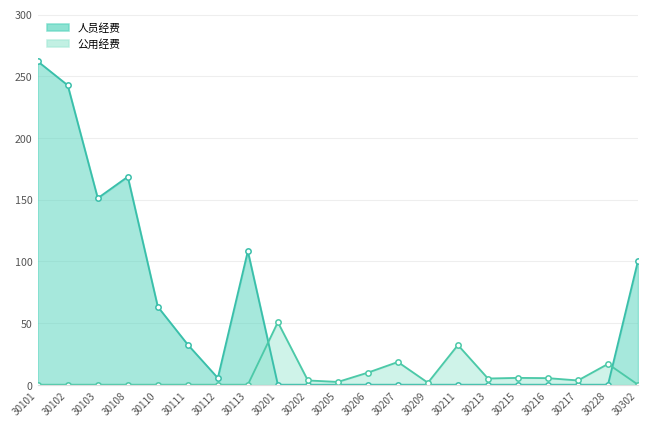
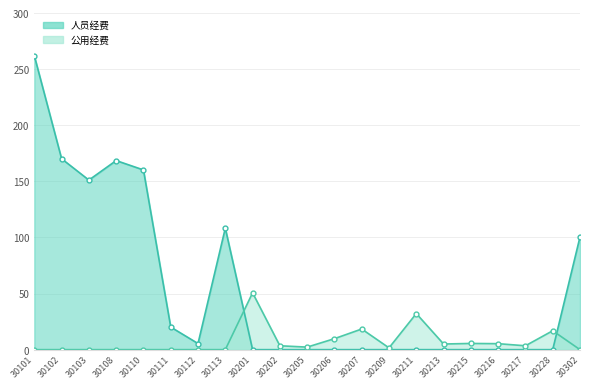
人员经费, 30102: 243 -> 170
人员经费, 30110: 63 -> 160
人员经费, 30111: 32 -> 20
